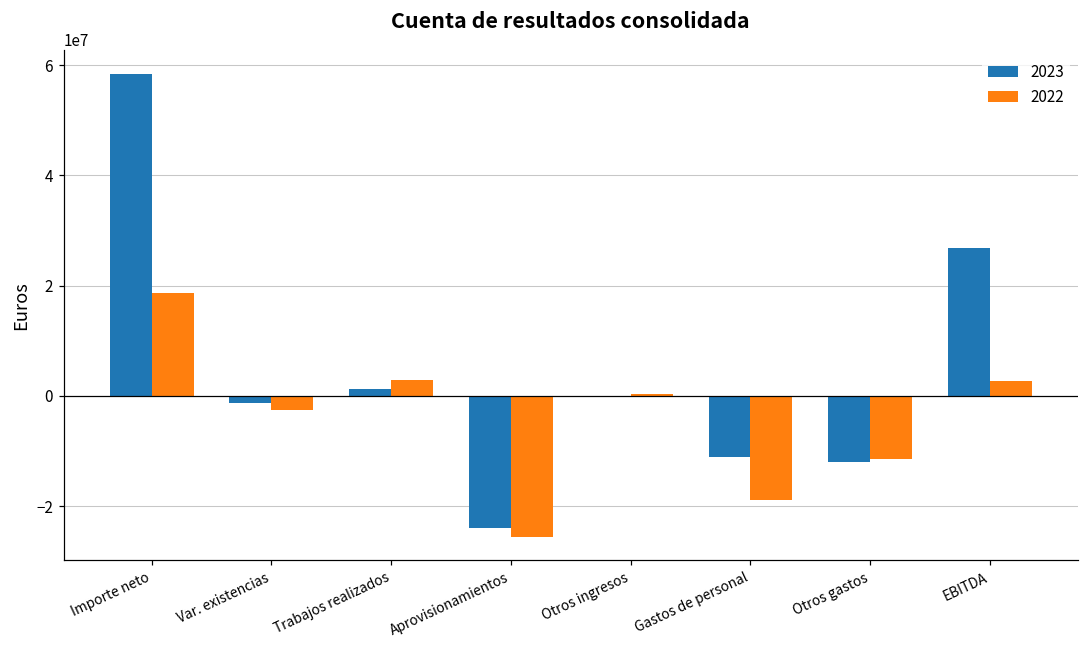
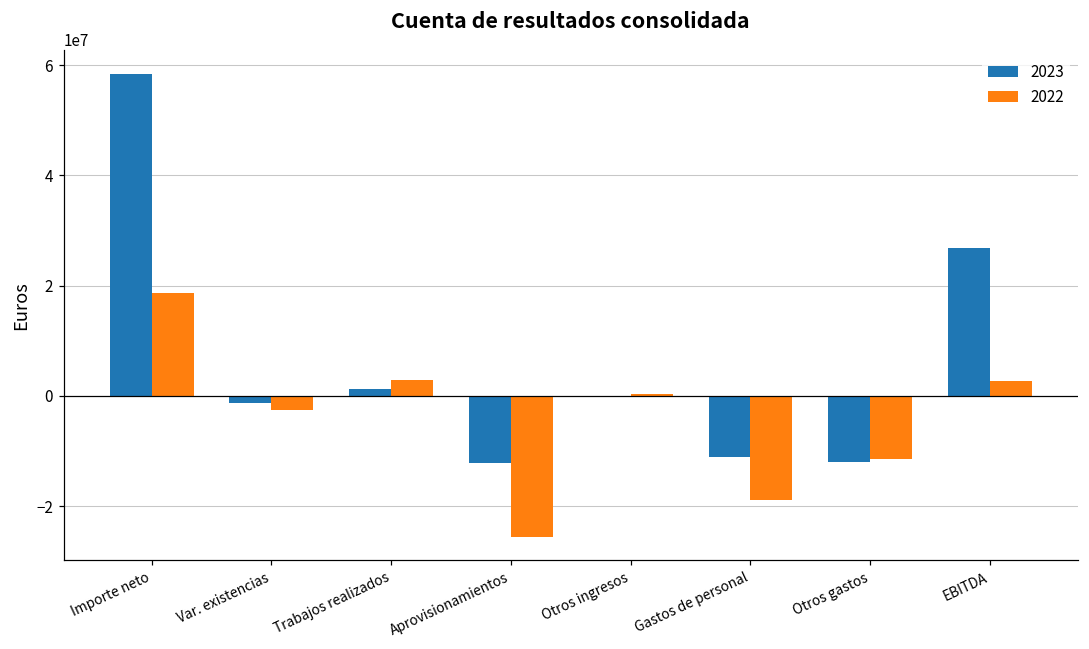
2023, Aprovisionamientos: -24000000 -> -12000000
